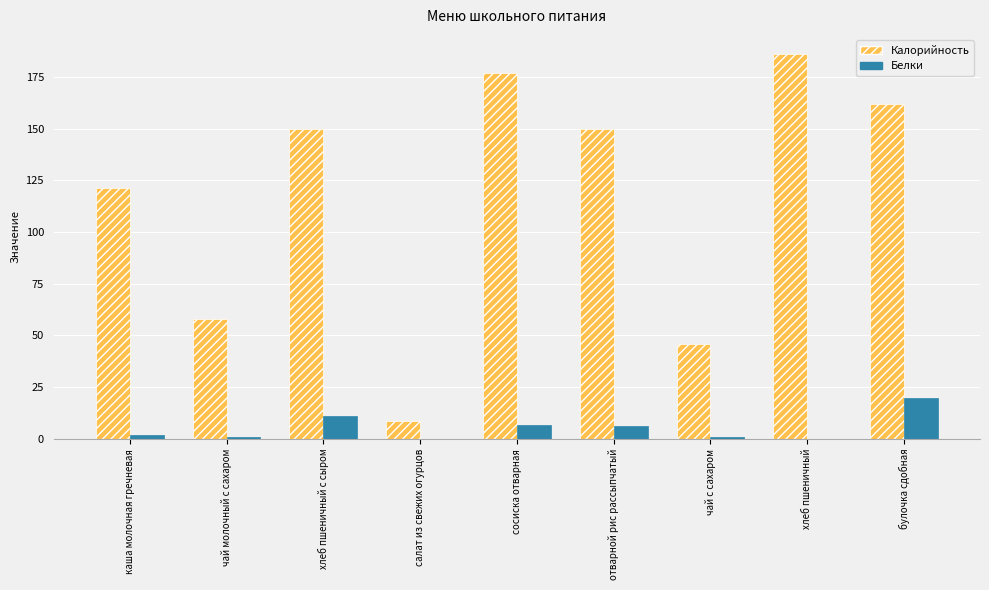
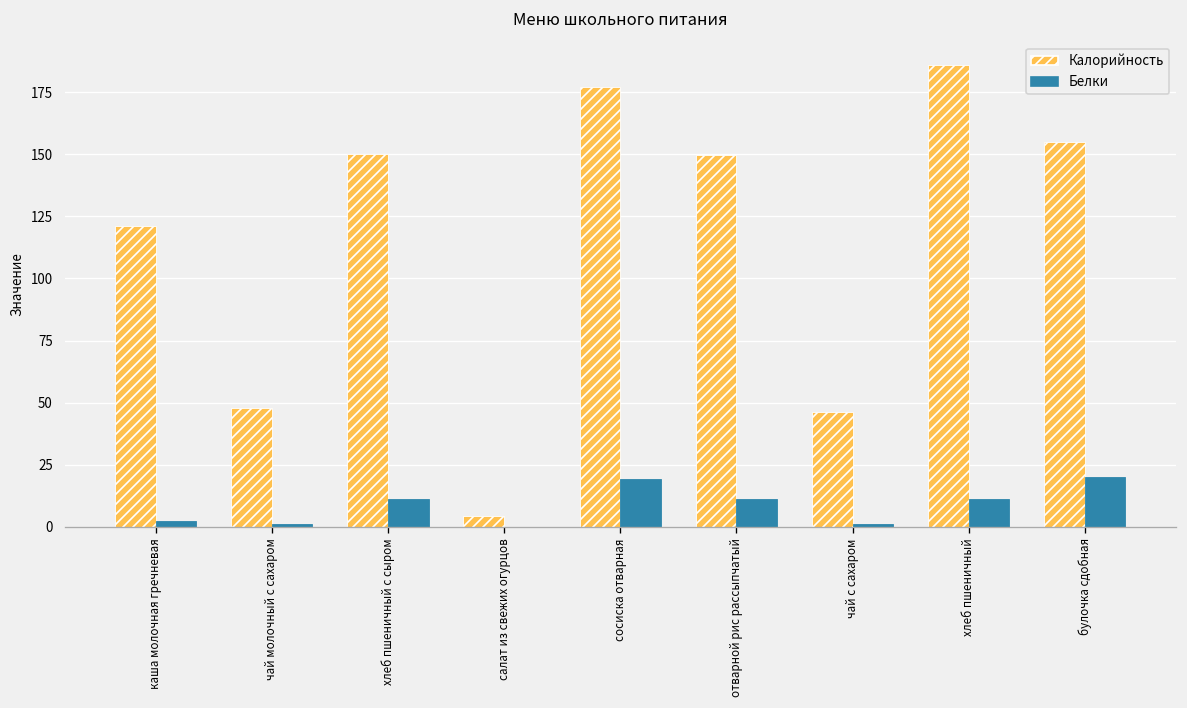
Калорийность, чай молочный с сахаром: 58 -> 48
Калорийность, салат из свежих огурцов: 9 -> 4
Белки, сосиска отварная: 7 -> 19
Белки, отварной рис рассыпчатый: 6 -> 11
Белки, хлеб пшеничный: 0 -> 11
Калорийность, булочка сдобная: 162 -> 155
